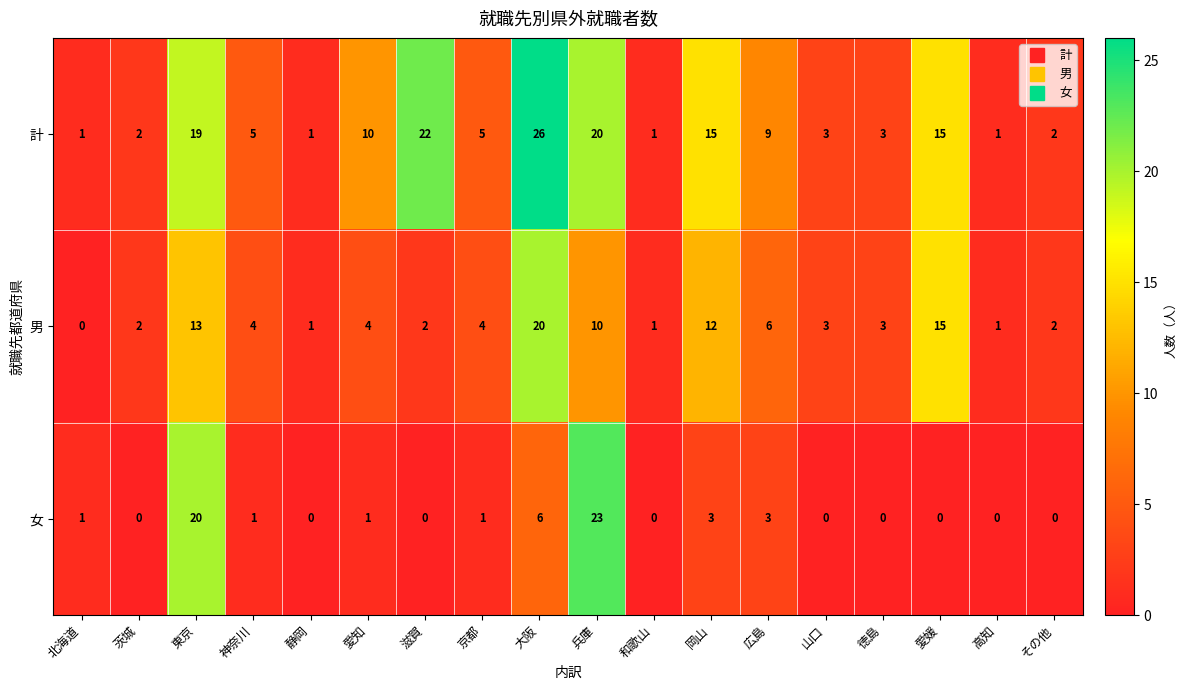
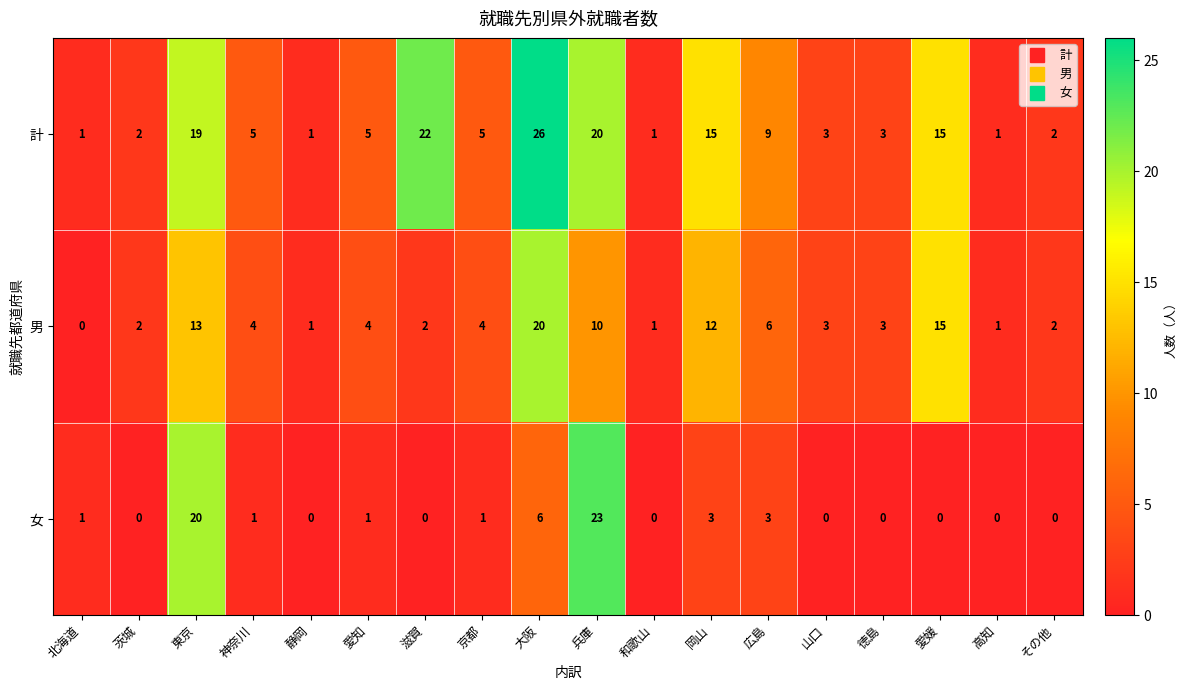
計, 愛知: 10 -> 5
